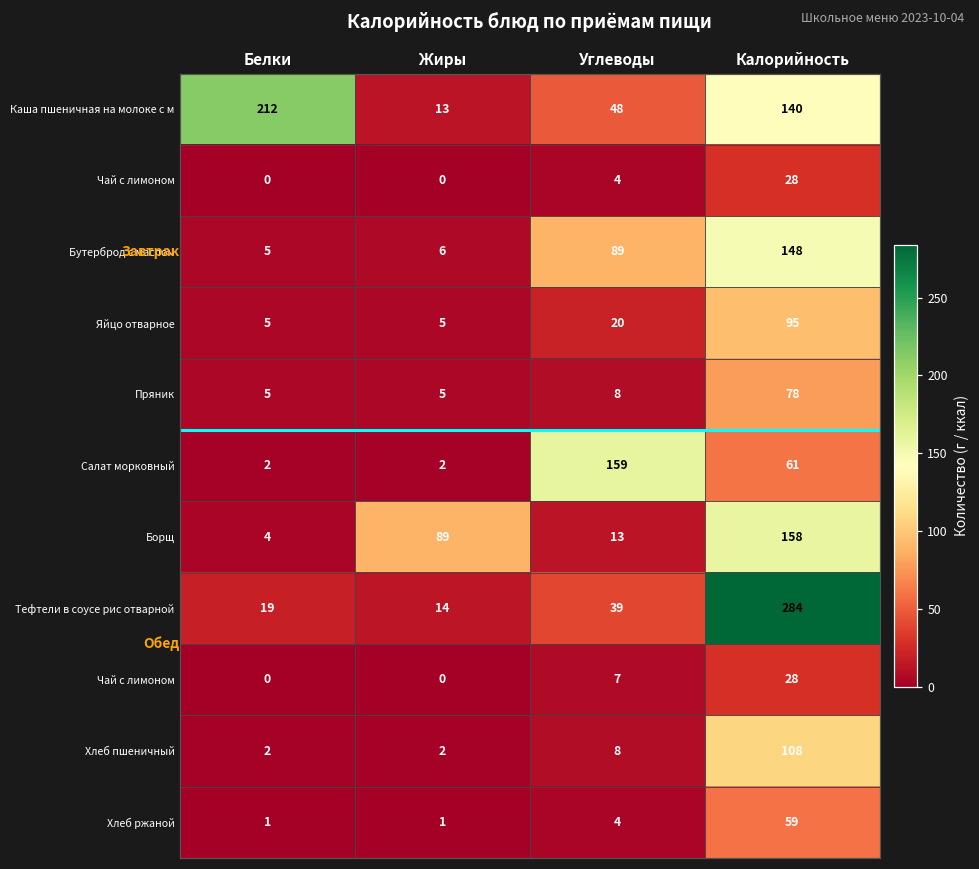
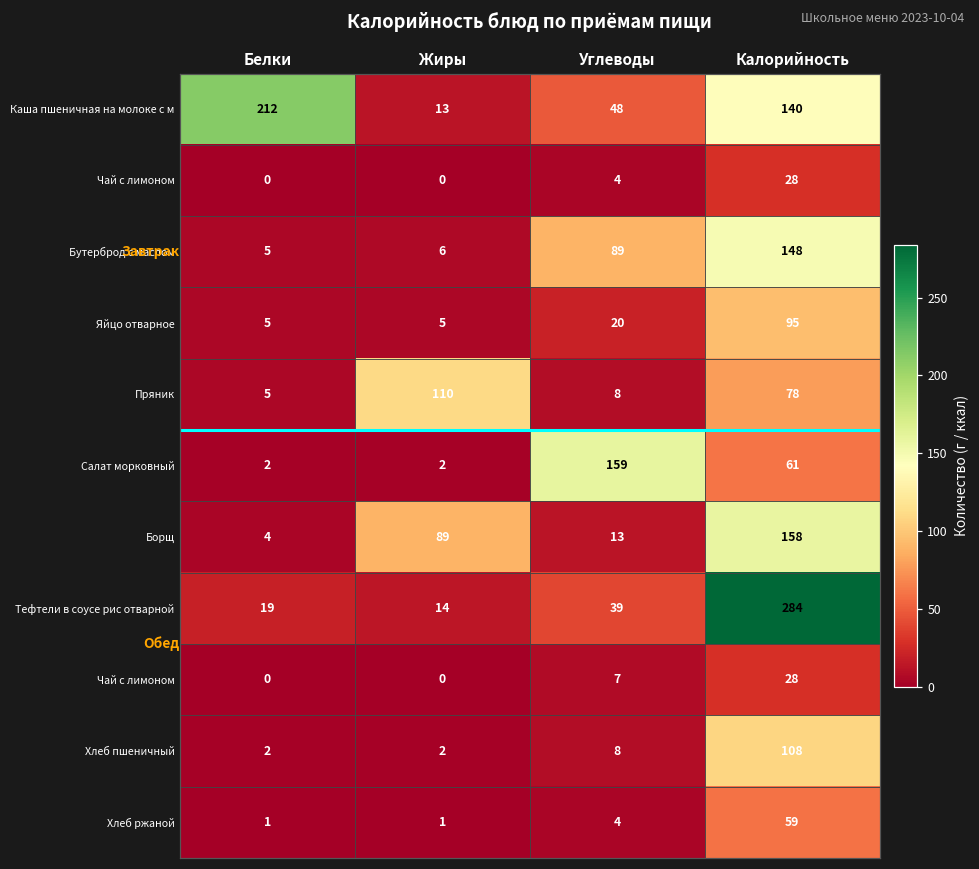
Пряник, Жиры: 5 -> 110
